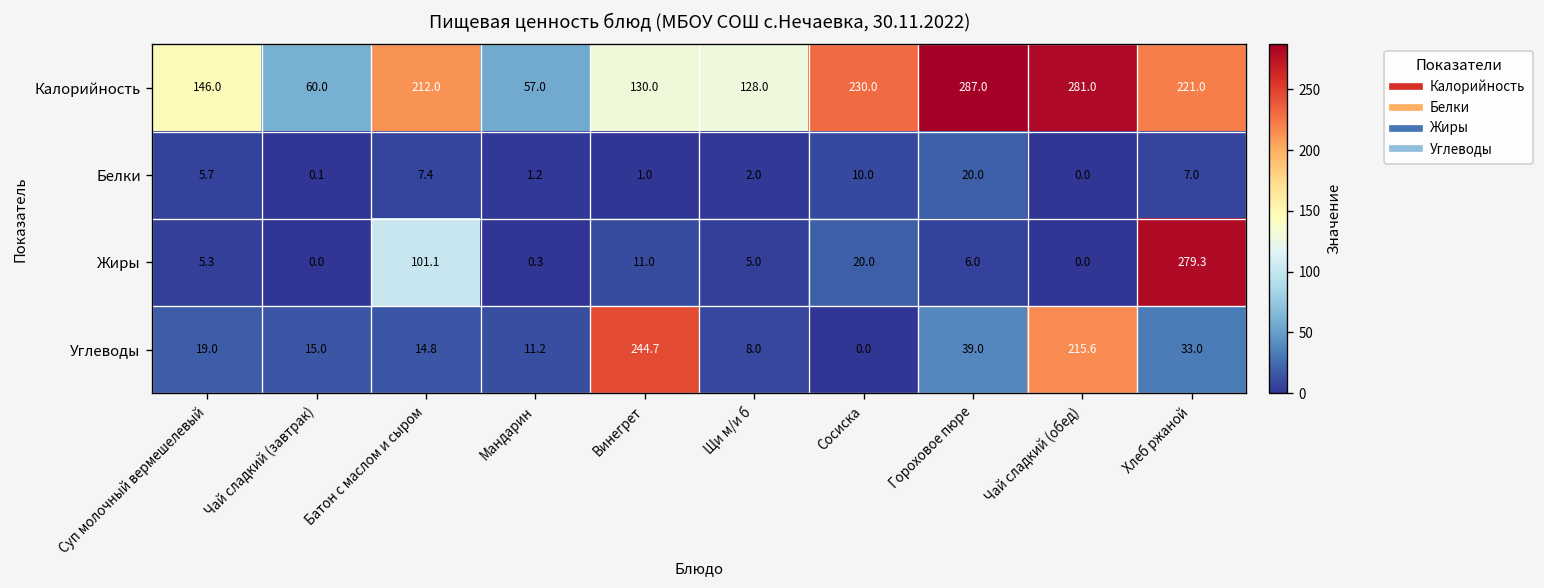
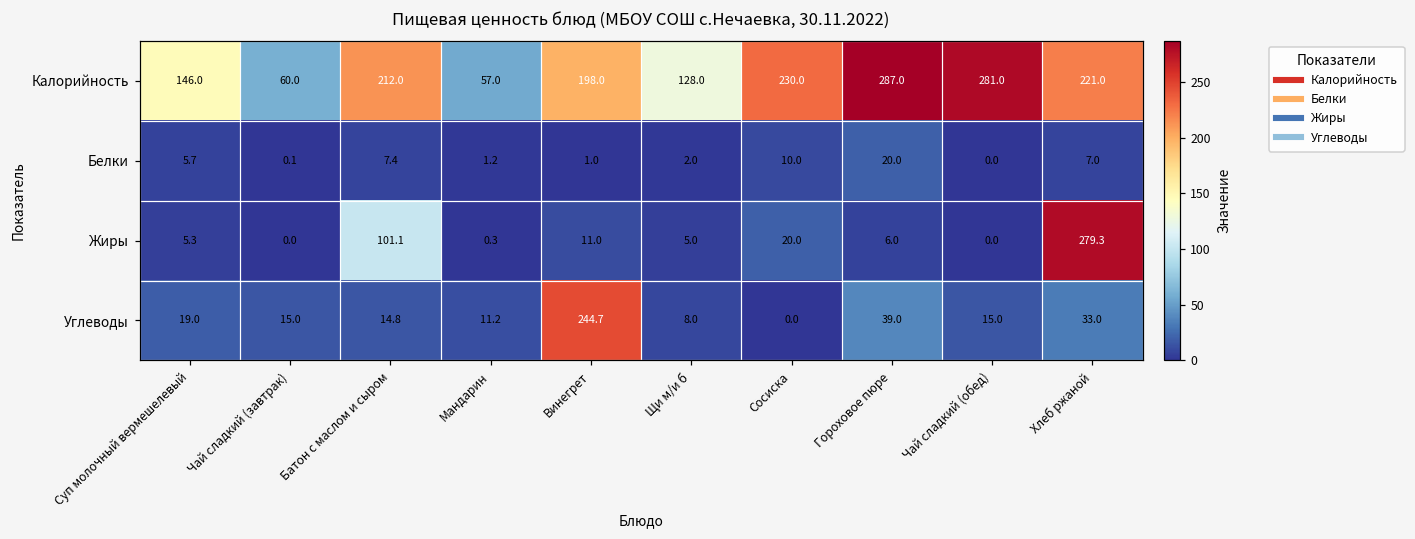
Калорийность, Винегрет: 130.0 -> 198.0
Углеводы, Чай сладкий (обед): 215.6 -> 15.0
